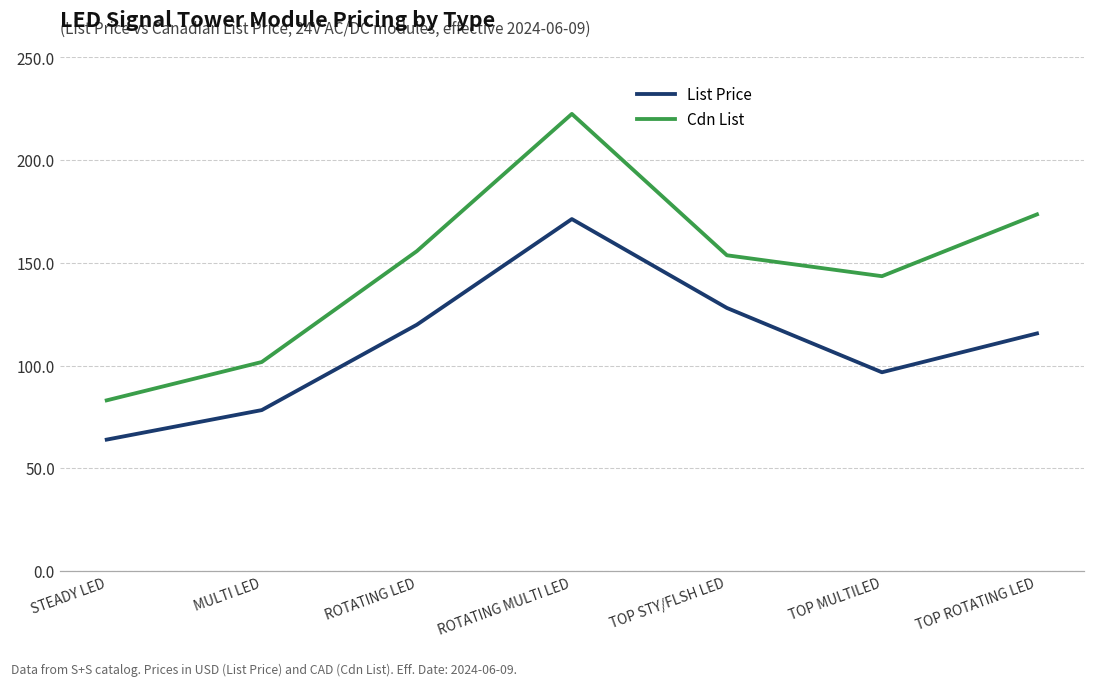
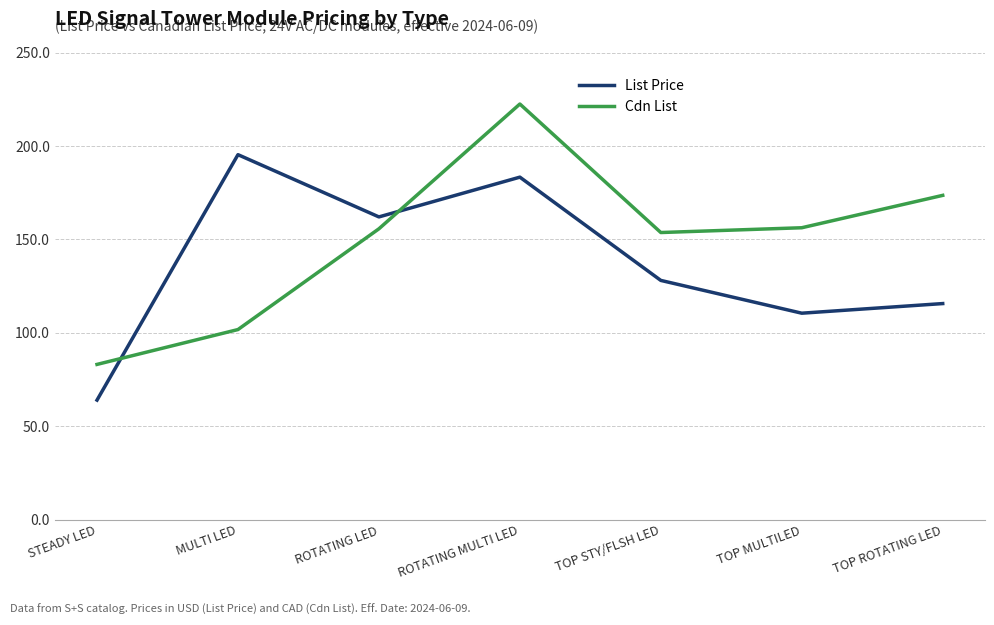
List Price, MULTI LED: 78 -> 195
List Price, ROTATING LED: 120 -> 162
List Price, ROTATING MULTI LED: 171 -> 183
List Price, TOP MULTILED: 97 -> 111
Cdn List, TOP MULTILED: 144 -> 156
